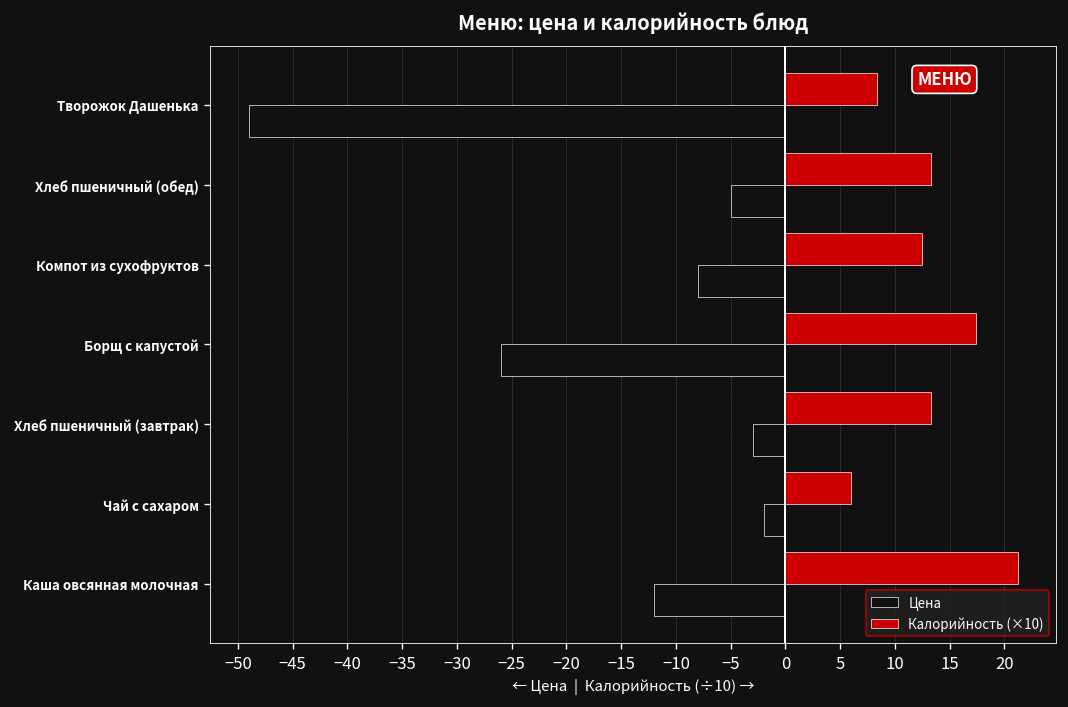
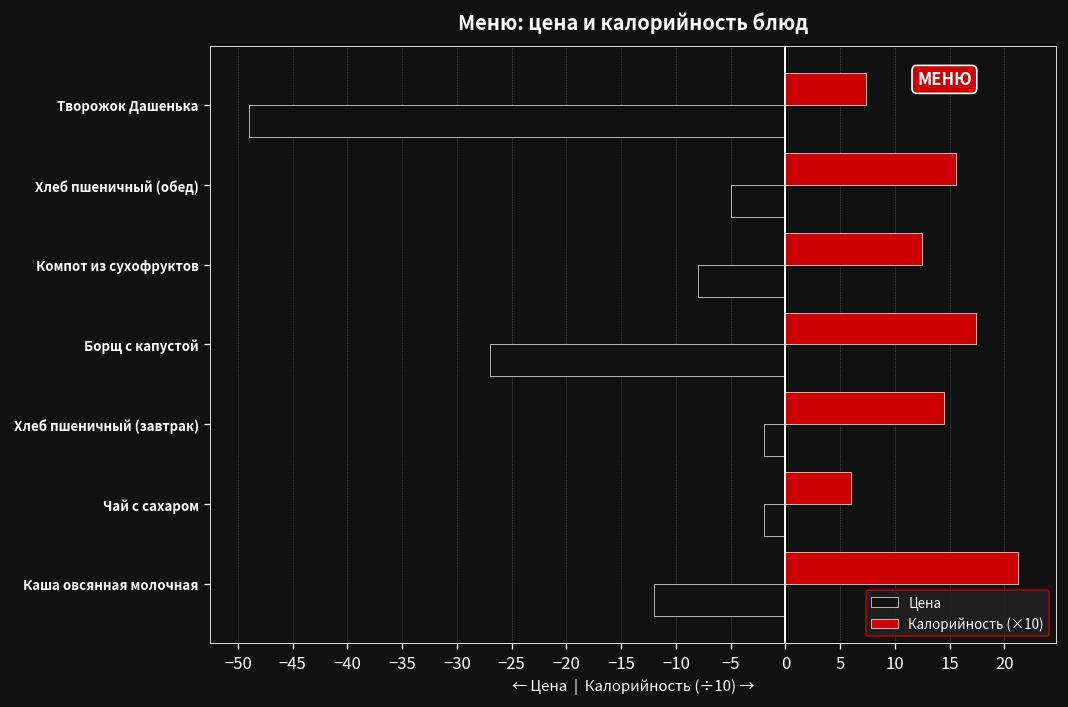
Калорийность (×10), Творожок Дашенька: 8 -> 7
Калорийность (×10), Хлеб пшеничный (обед): 13 -> 16
Цена, Борщ с капустой: -26 -> -27
Калорийность (×10), Хлеб пшеничный (завтрак): 13 -> 15
Цена, Хлеб пшеничный (завтрак): -3 -> -2
